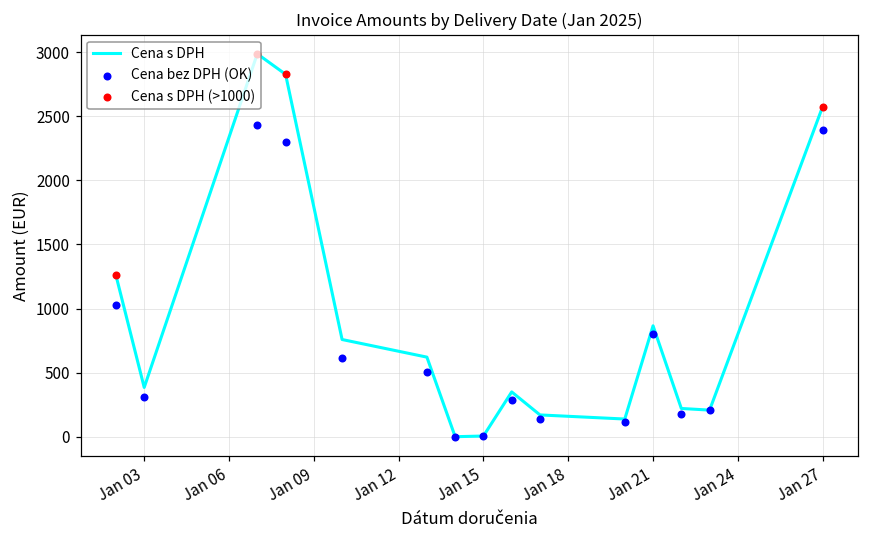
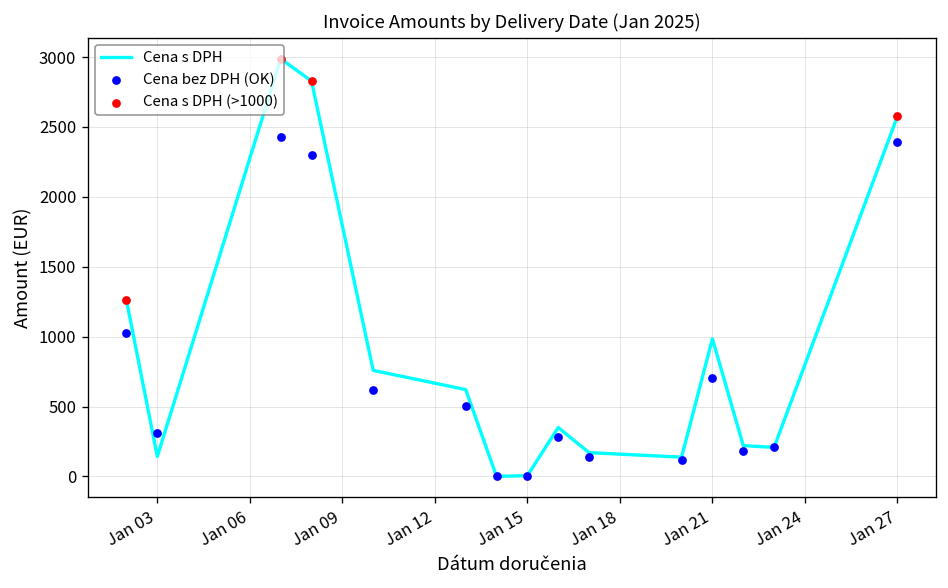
Cena s DPH, Jan 03: 380 -> 140
Cena s DPH, Jan 21: 870 -> 980
Cena bez DPH (OK), Jan 21: 800 -> 700
